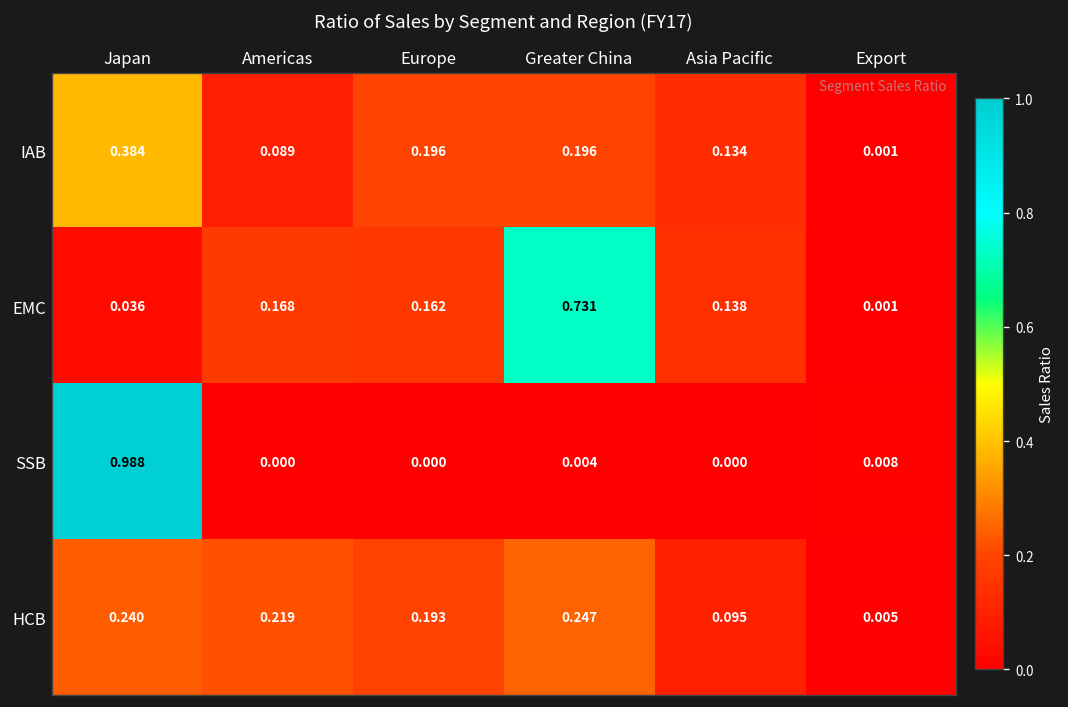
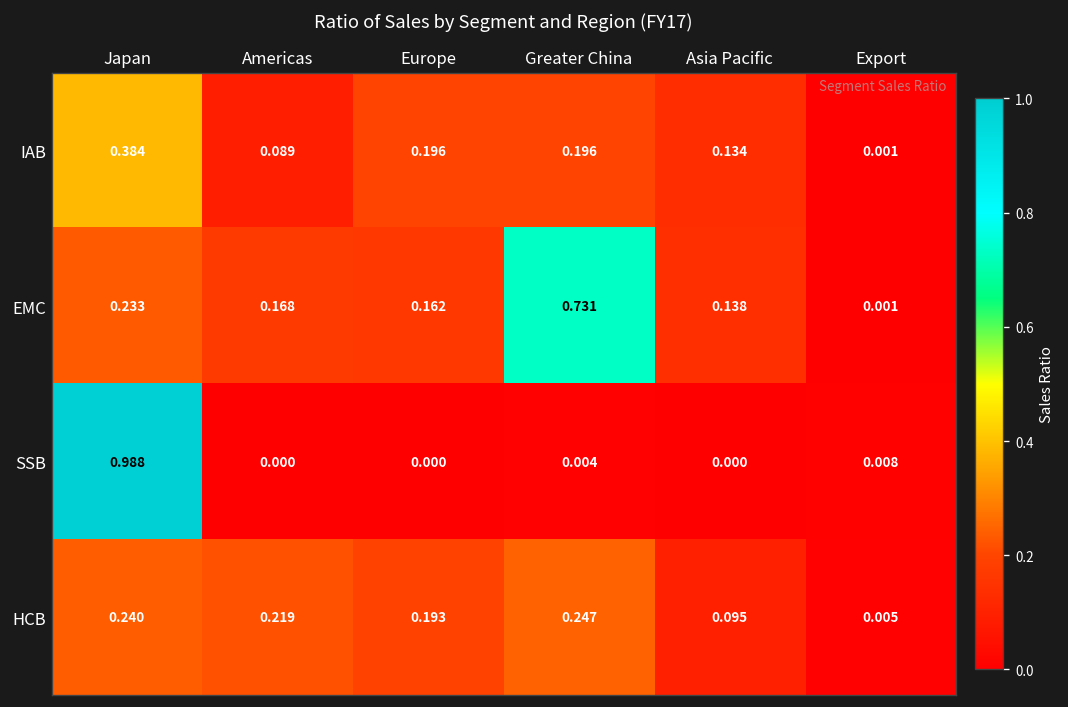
EMC, Japan: 0.036 -> 0.233
